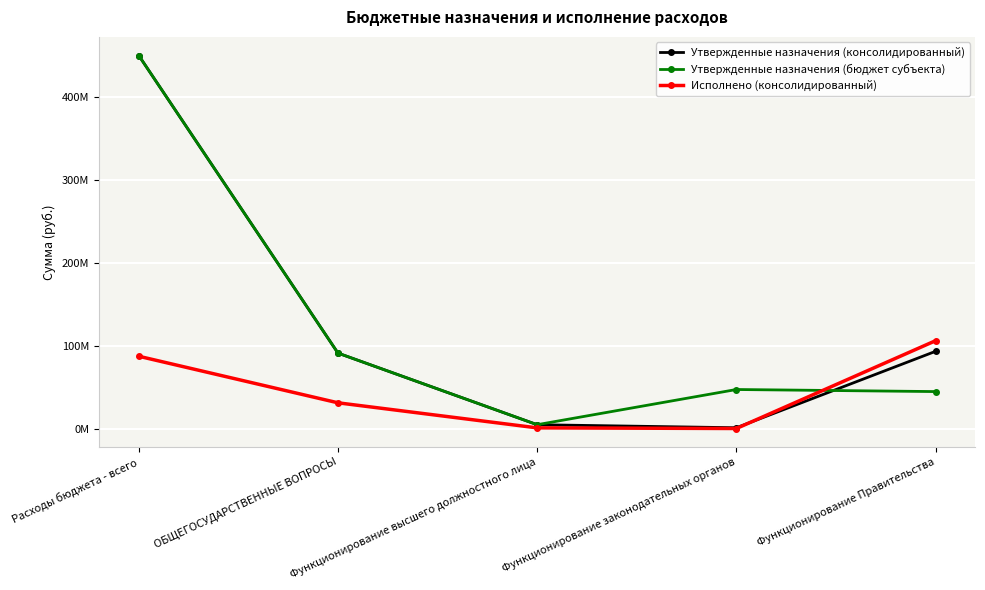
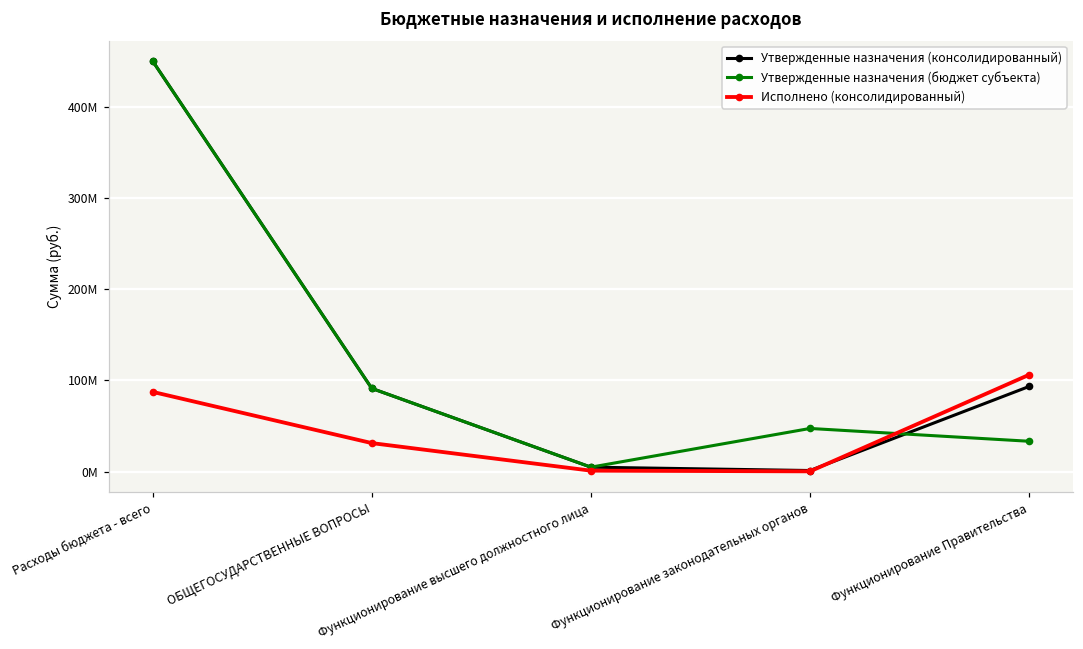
Утвержденные назначения (бюджет субъекта), Функционирование Правительства: 40000000 -> 30000000
